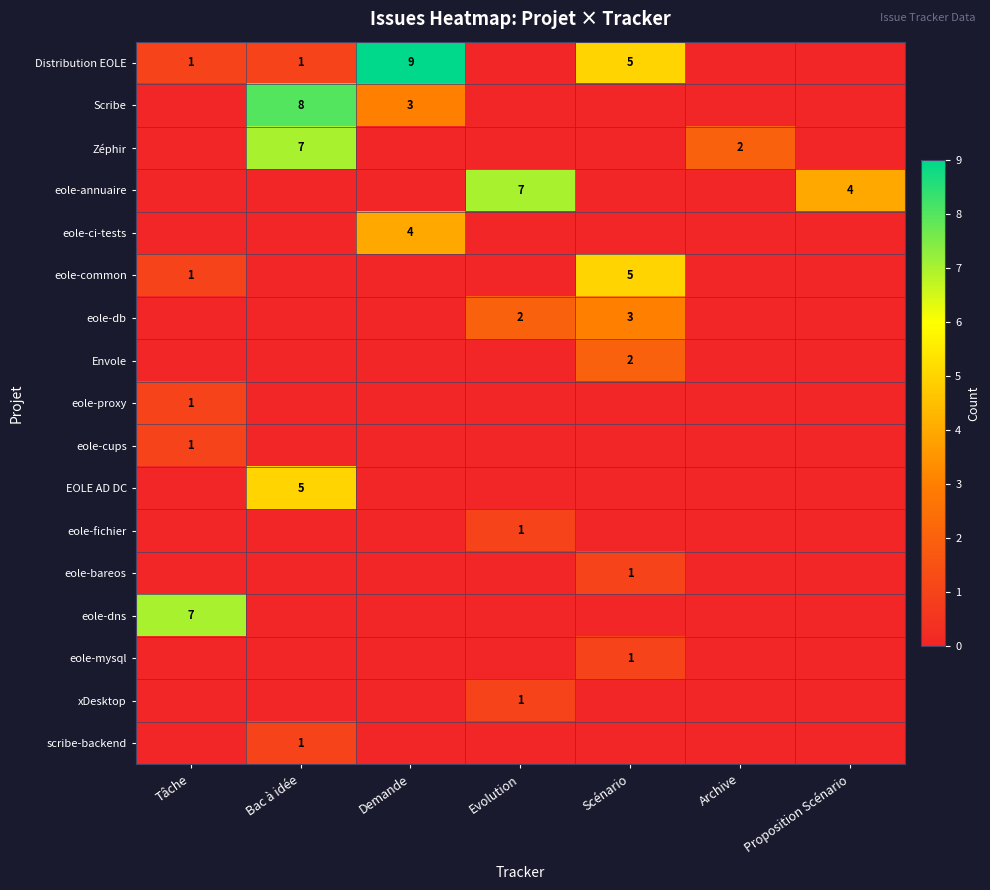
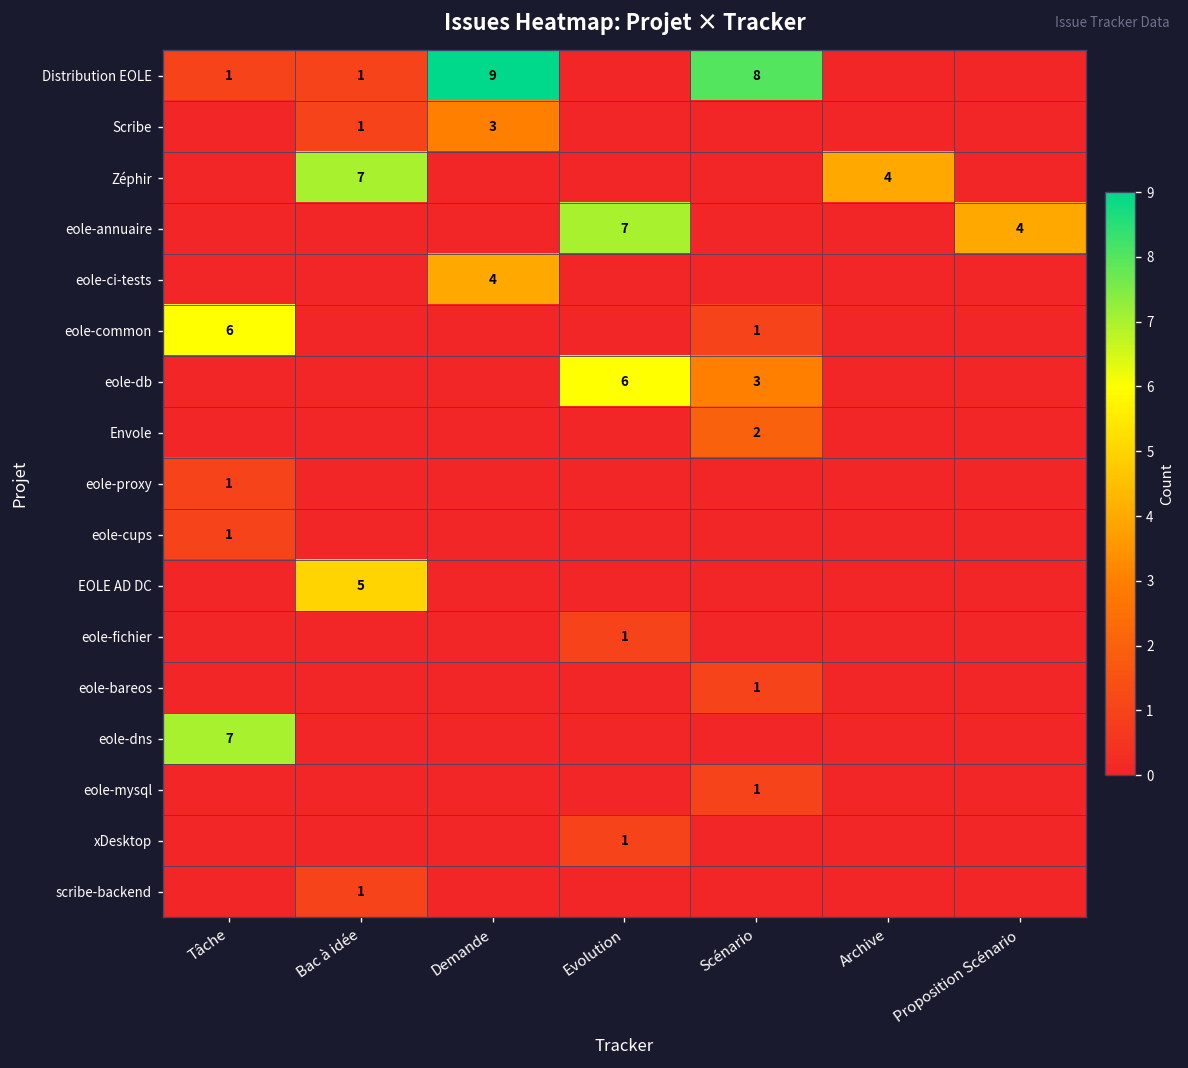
Distribution EOLE, Scénario: 5 -> 8
Scribe, Bac à idée: 8 -> 1
Zéphir, Archive: 2 -> 4
eole-common, Tâche: 1 -> 6
eole-common, Scénario: 5 -> 1
eole-db, Evolution: 2 -> 6
